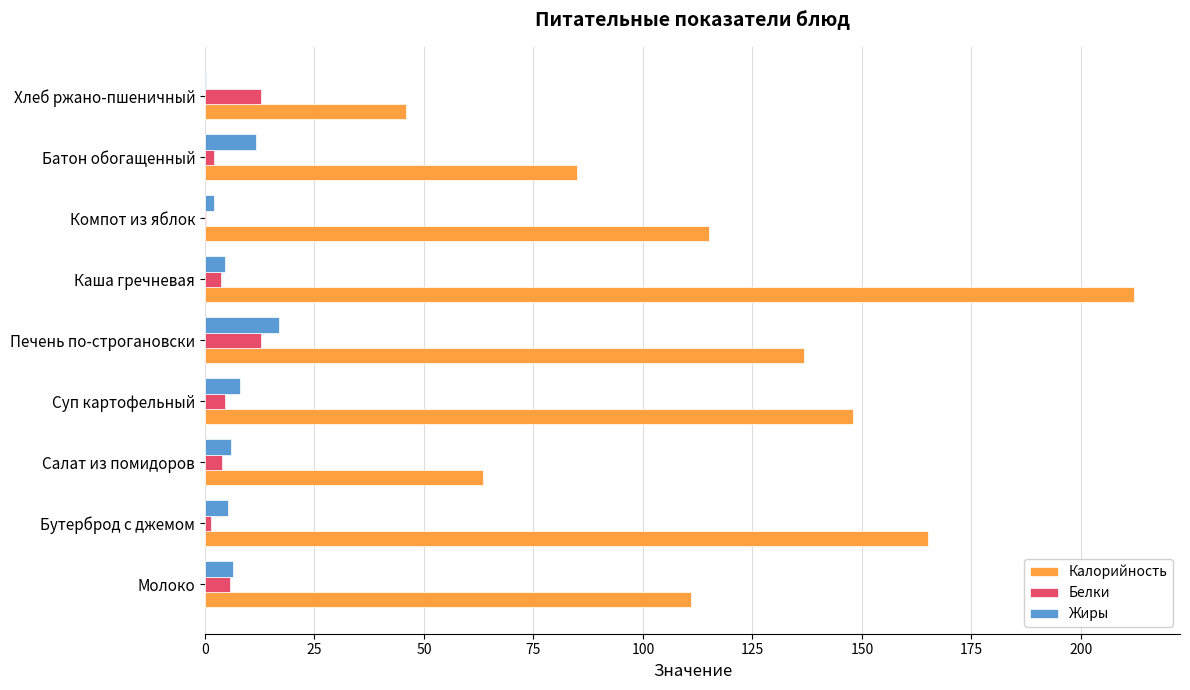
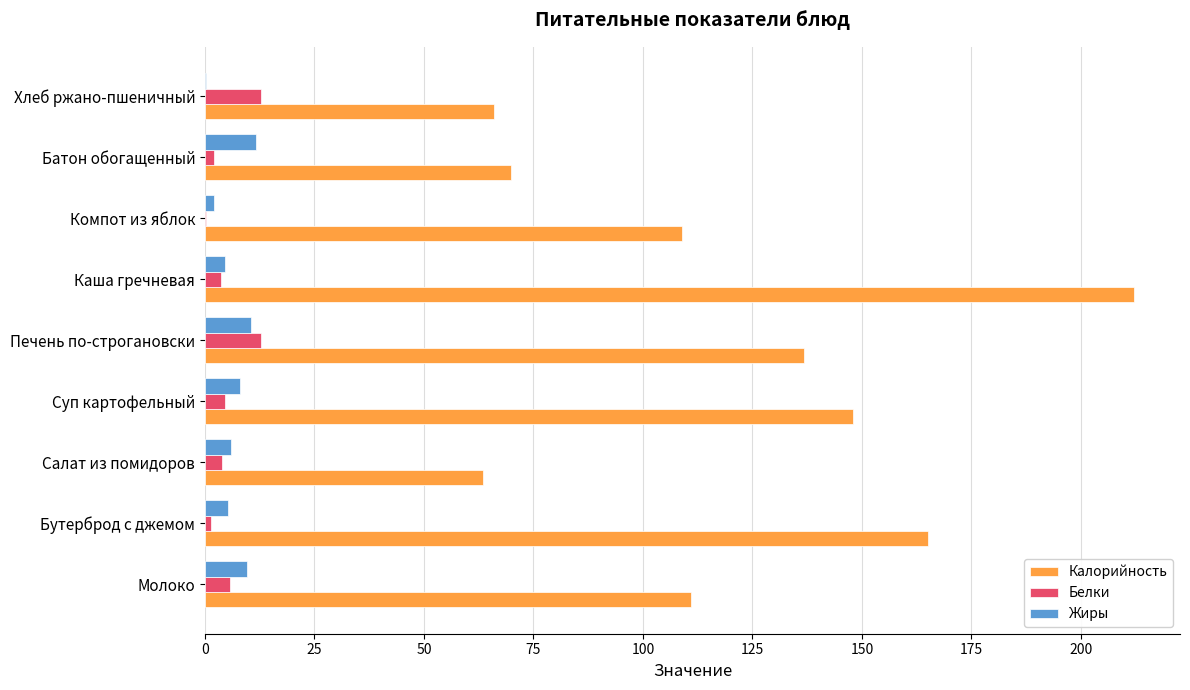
Калорийность, Хлеб ржано-пшеничный: 46 -> 66
Калорийность, Батон обогащенный: 85 -> 70
Калорийность, Компот из яблок: 115 -> 109
Жиры, Печень по-строгановски: 17 -> 11
Жиры, Молоко: 6 -> 10
